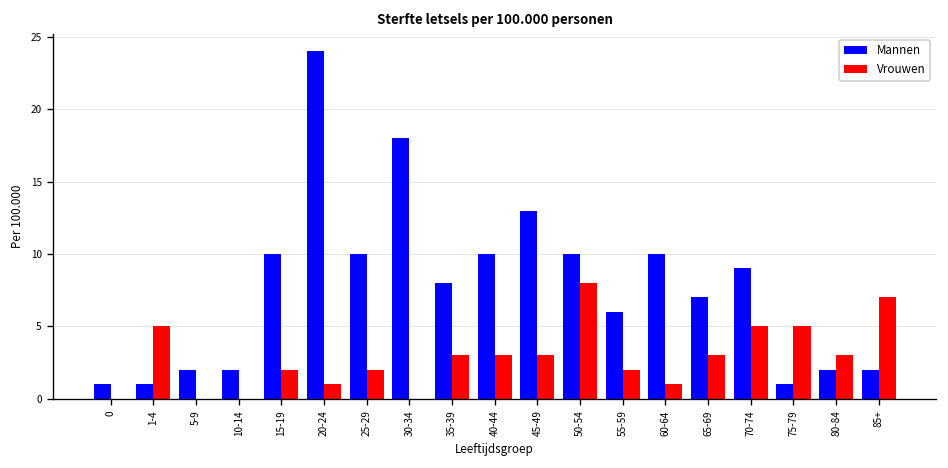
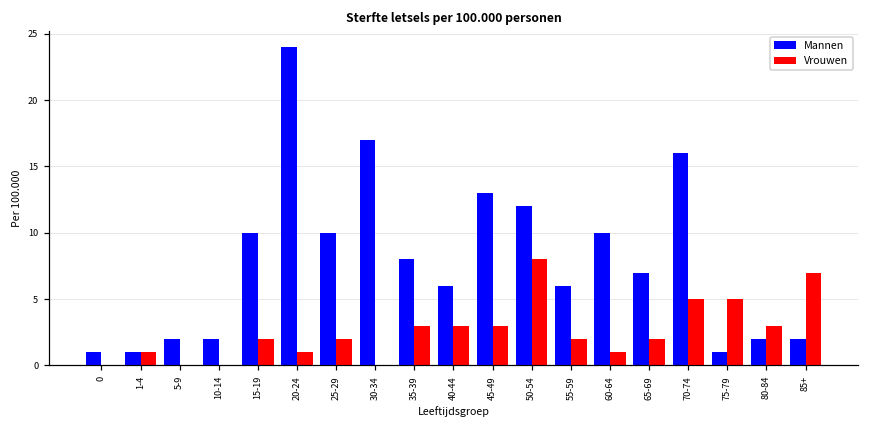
Vrouwen, 1-4: 5 -> 1
Mannen, 30-34: 18 -> 17
Mannen, 40-44: 10 -> 6
Mannen, 50-54: 10 -> 12
Vrouwen, 65-69: 3 -> 2
Mannen, 70-74: 9 -> 16
